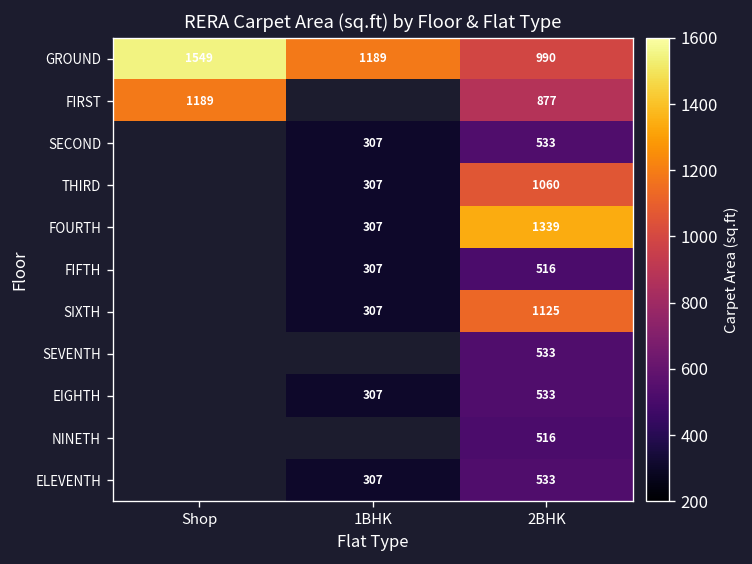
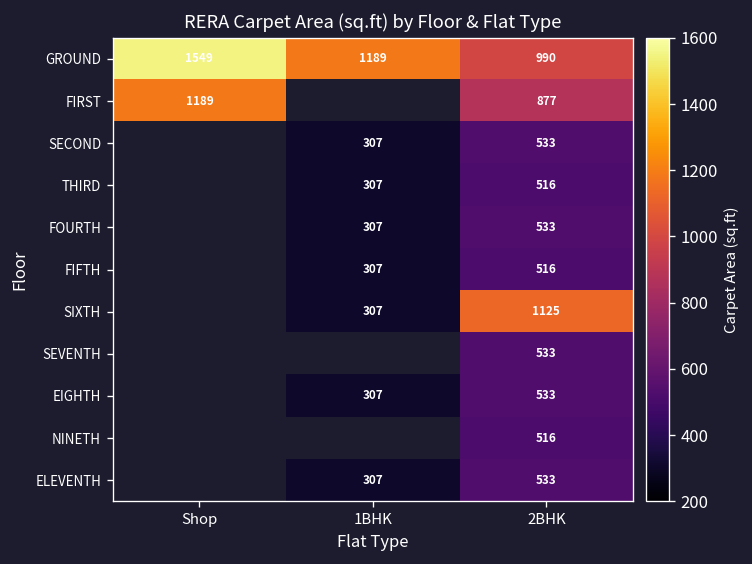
THIRD, 2BHK: 1060 -> 516
FOURTH, 2BHK: 1339 -> 533
